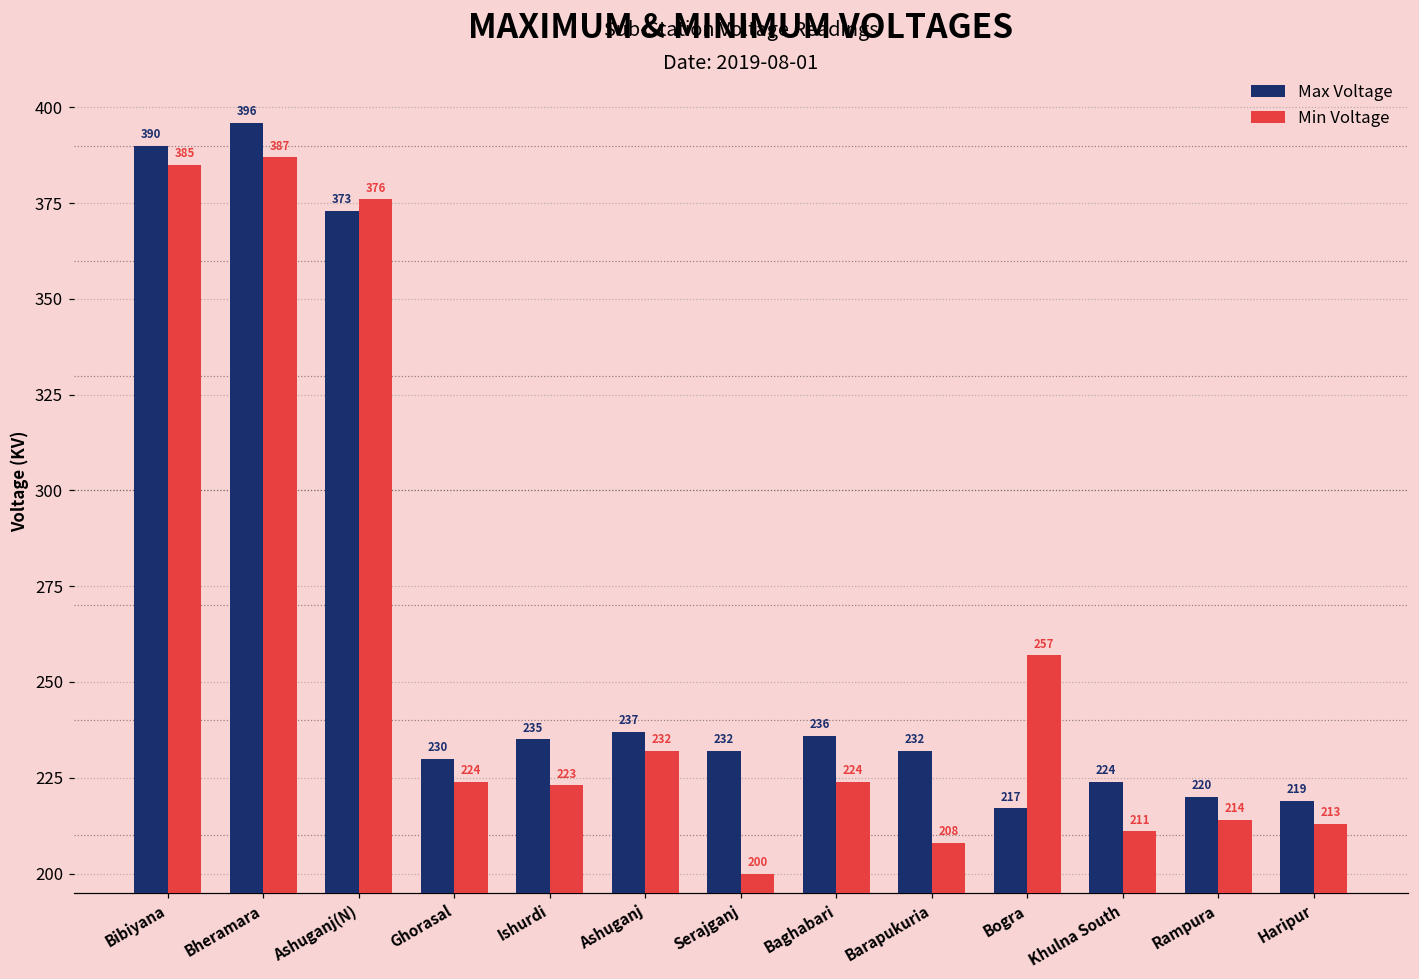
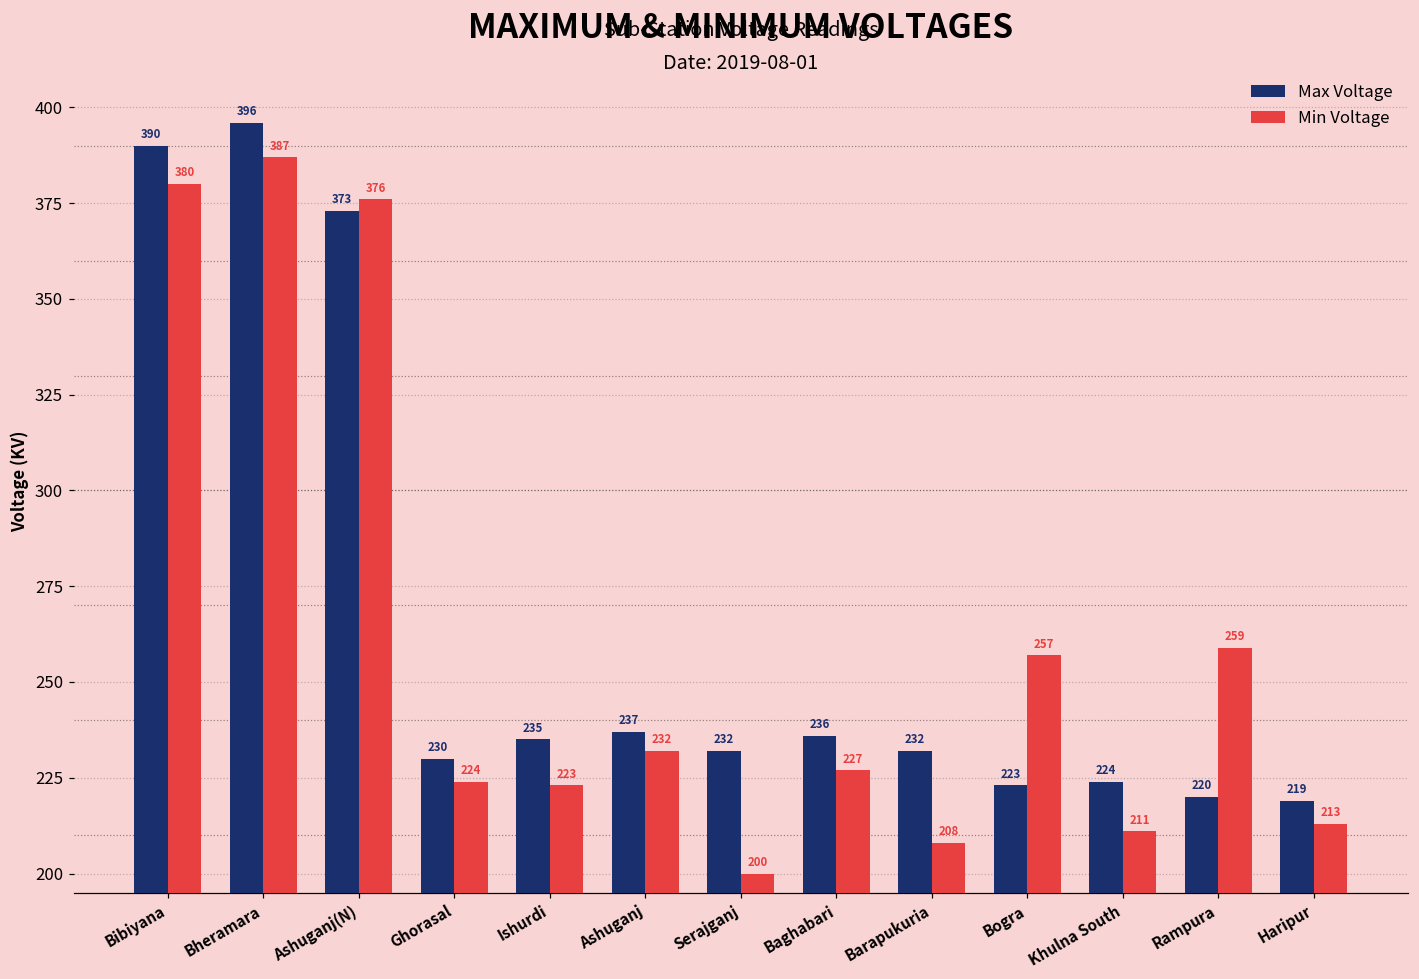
Min Voltage, Bibiyana: 385 -> 380
Min Voltage, Baghabari: 224 -> 227
Max Voltage, Bogra: 217 -> 223
Min Voltage, Rampura: 214 -> 259
